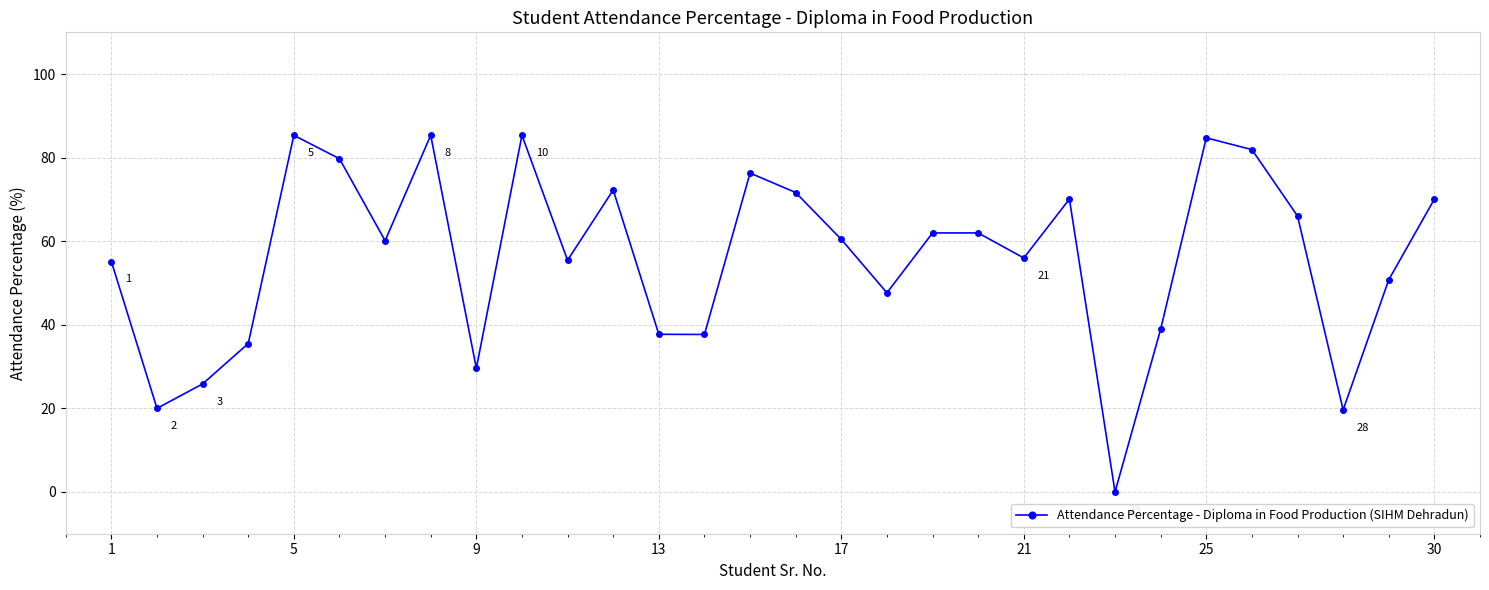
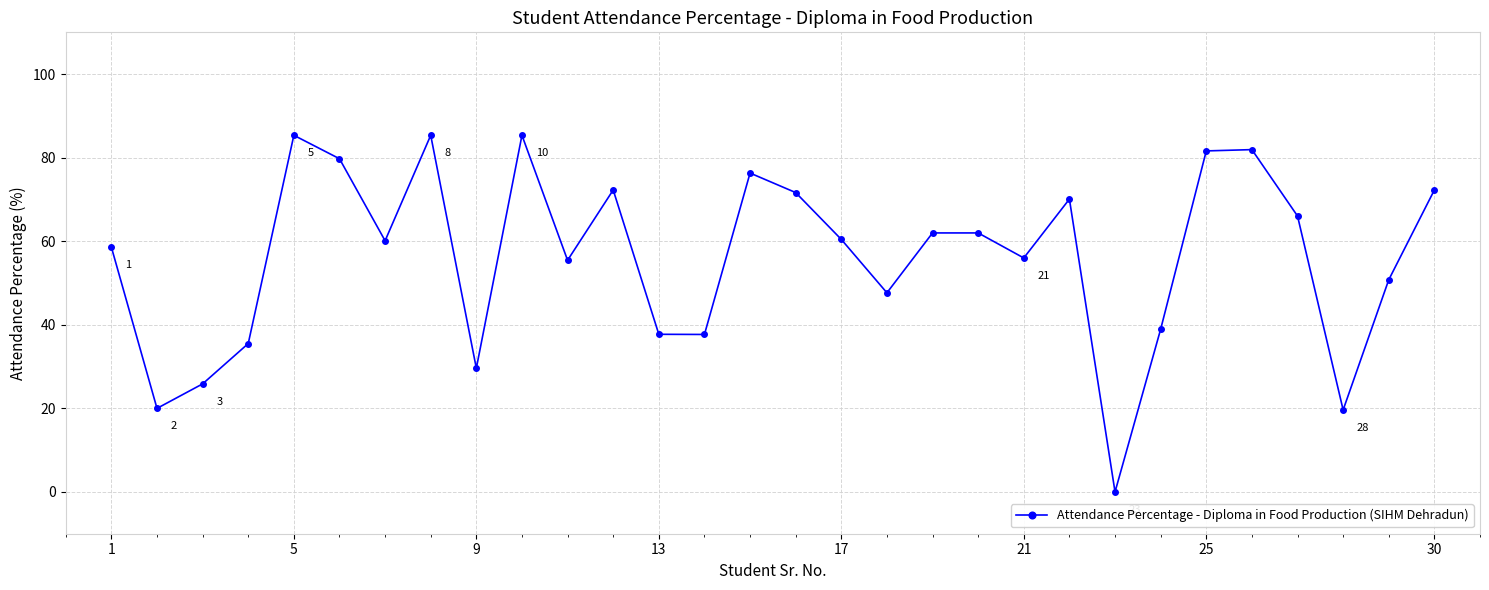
1: 55 -> 59
25: 85 -> 82
30: 70 -> 72
